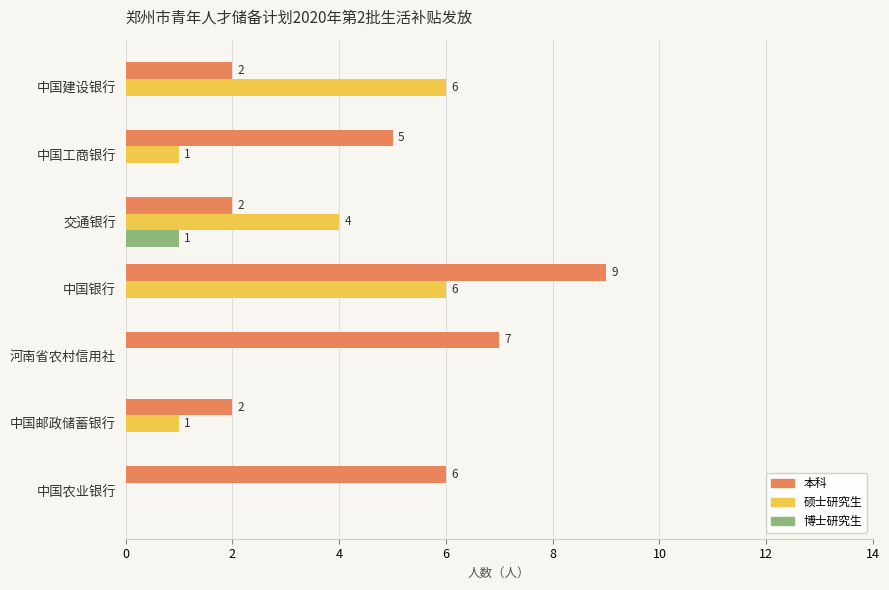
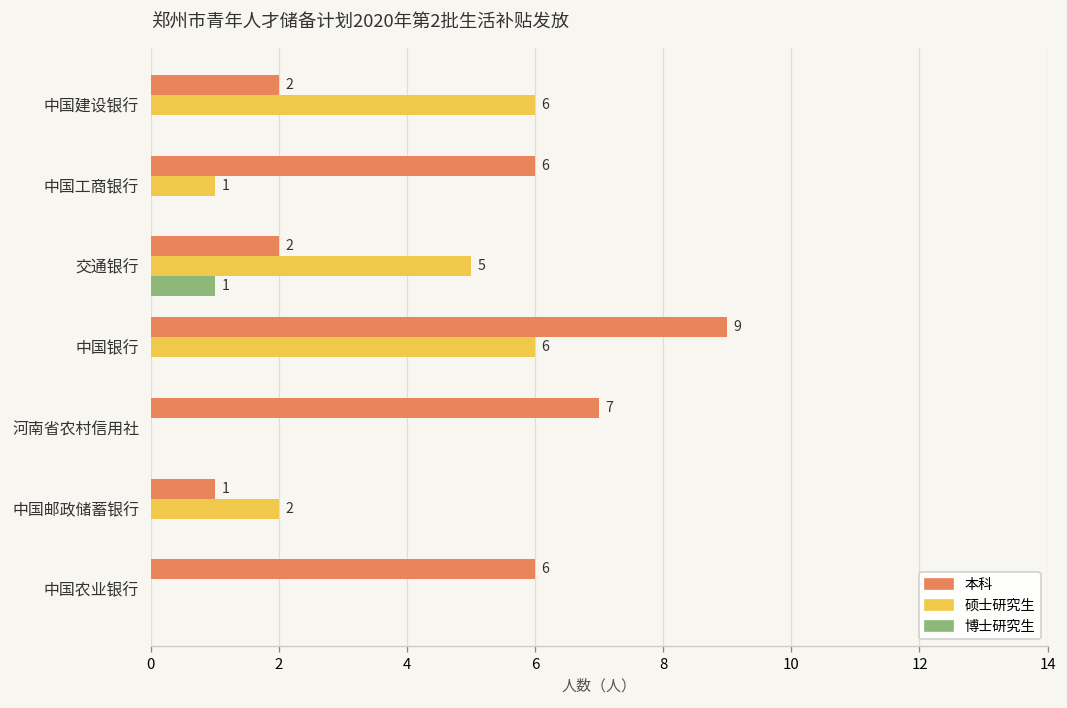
本科, 中国工商银行: 5 -> 6
硕士研究生, 交通银行: 4 -> 5
本科, 中国邮政储蓄银行: 2 -> 1
硕士研究生, 中国邮政储蓄银行: 1 -> 2
